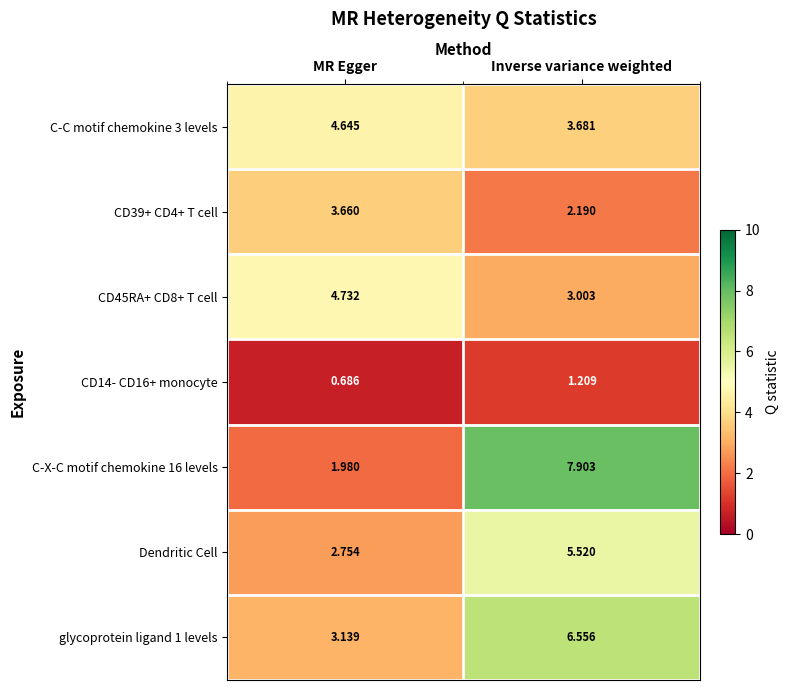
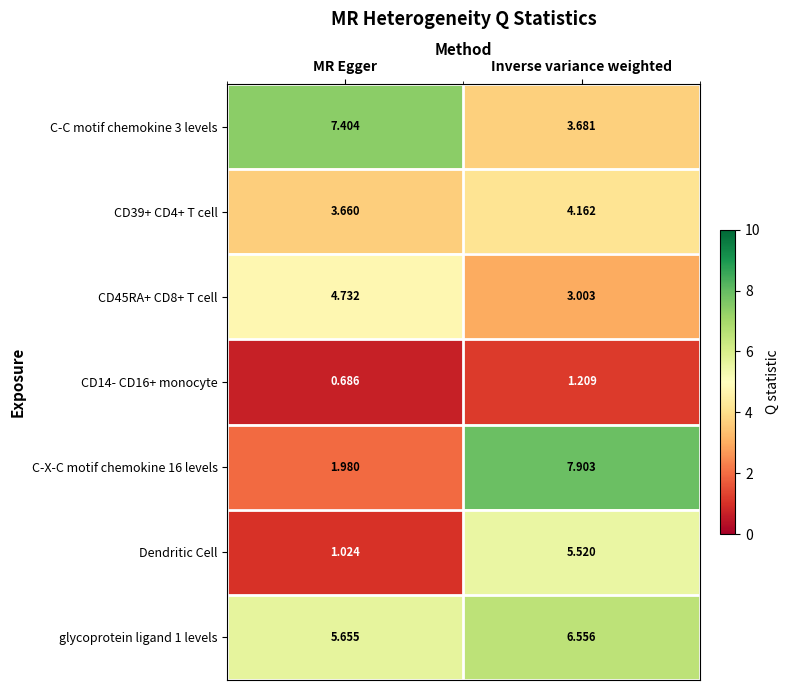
C-C motif chemokine 3 levels, MR Egger: 4.645 -> 7.404
CD39+ CD4+ T cell, Inverse variance weighted: 2.190 -> 4.162
Dendritic Cell, MR Egger: 2.754 -> 1.024
glycoprotein ligand 1 levels, MR Egger: 3.139 -> 5.655
